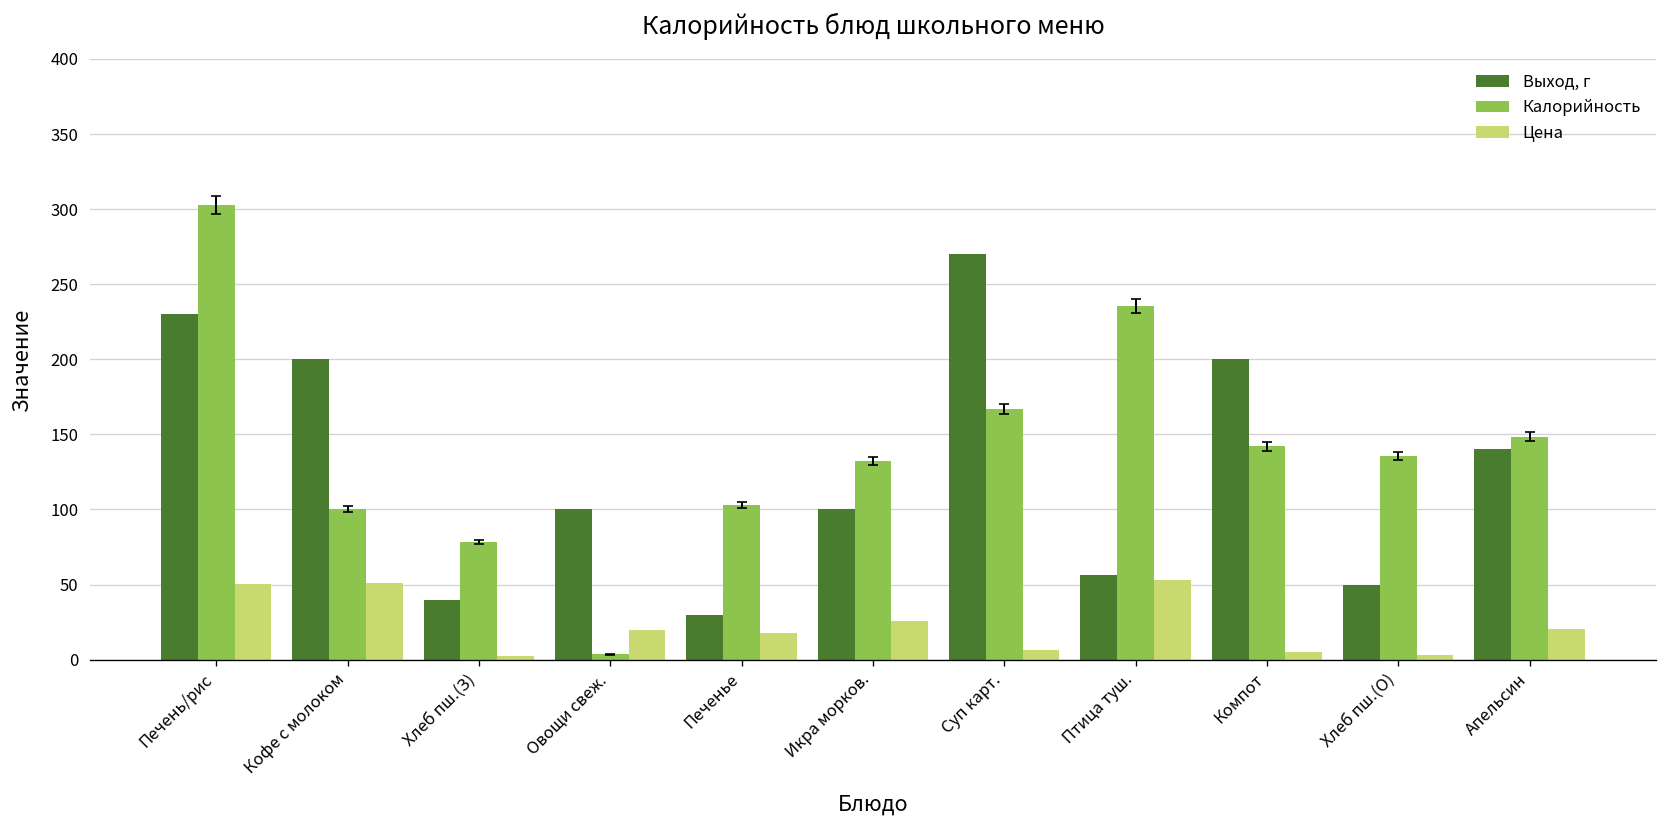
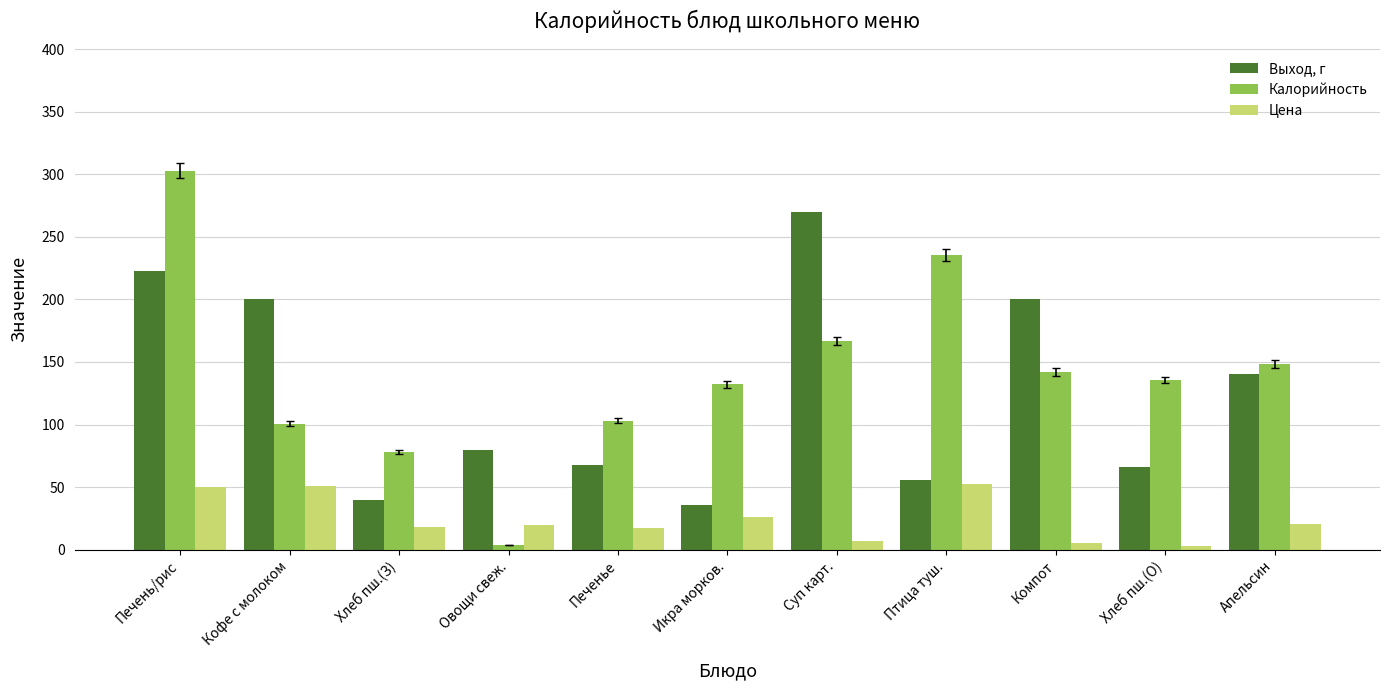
Выход, г, Печень/рис: 230 -> 223
Цена, Хлеб пш.(З): 2 -> 18
Выход, г, Овощи свеж.: 100 -> 80
Выход, г, Печенье: 30 -> 68
Выход, г, Икра морков.: 100 -> 36
Выход, г, Хлеб пш.(О): 50 -> 66
